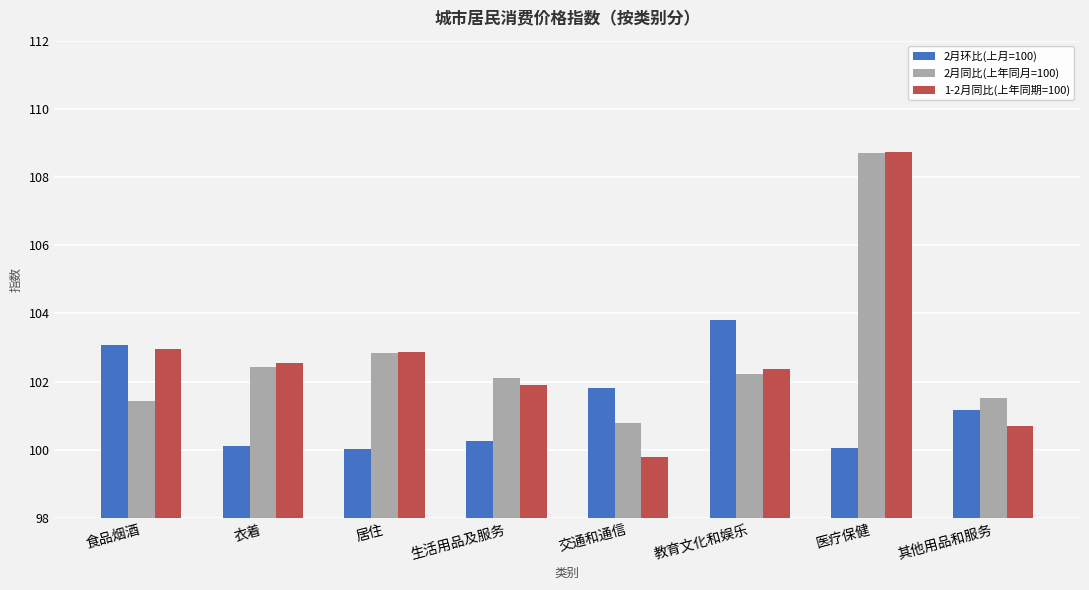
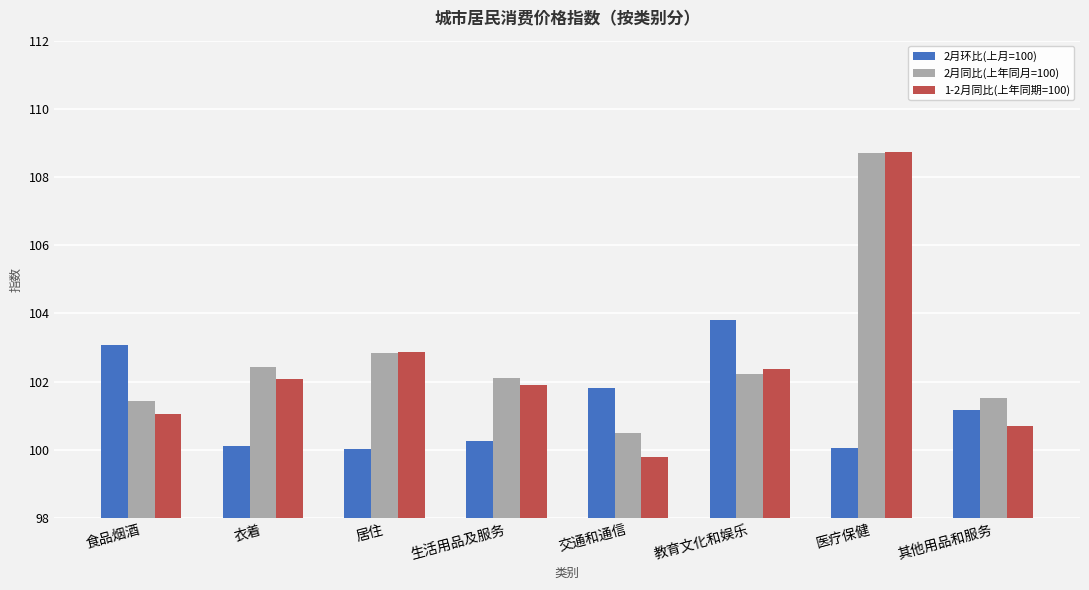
1-2月同比(上年同期=100), 食品烟酒: 103.0 -> 101.0
1-2月同比(上年同期=100), 衣着: 102.5 -> 102.1
2月同比(上年同月=100), 交通和通信: 100.8 -> 100.5
